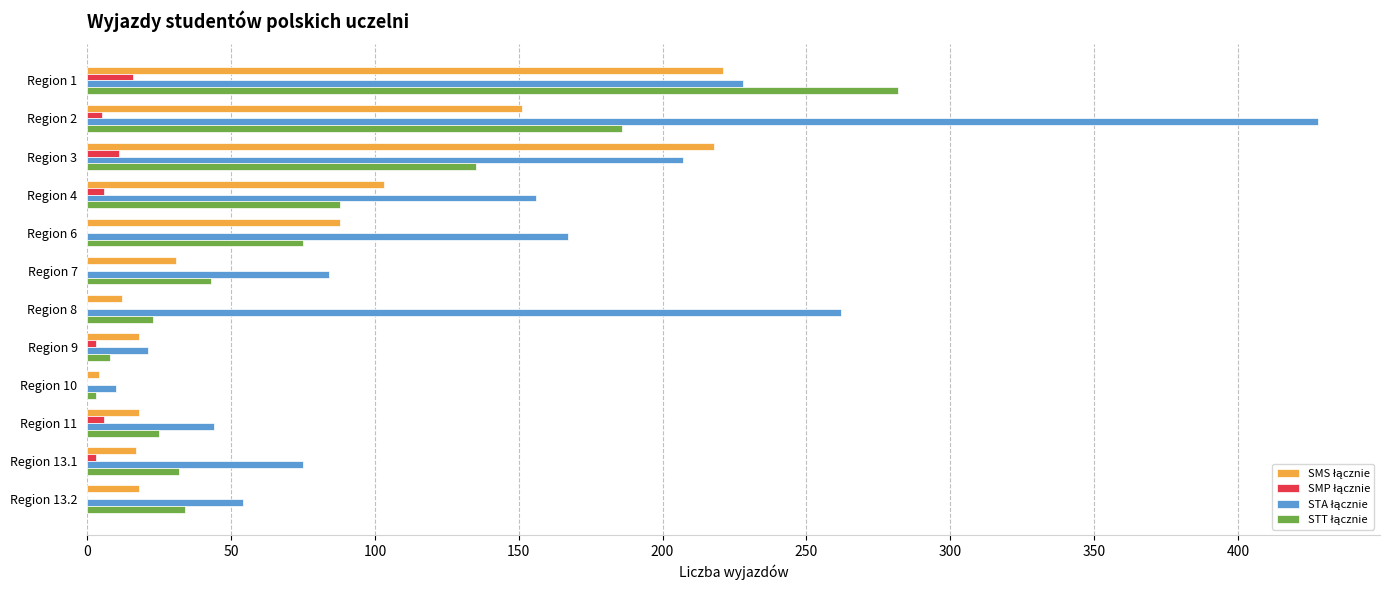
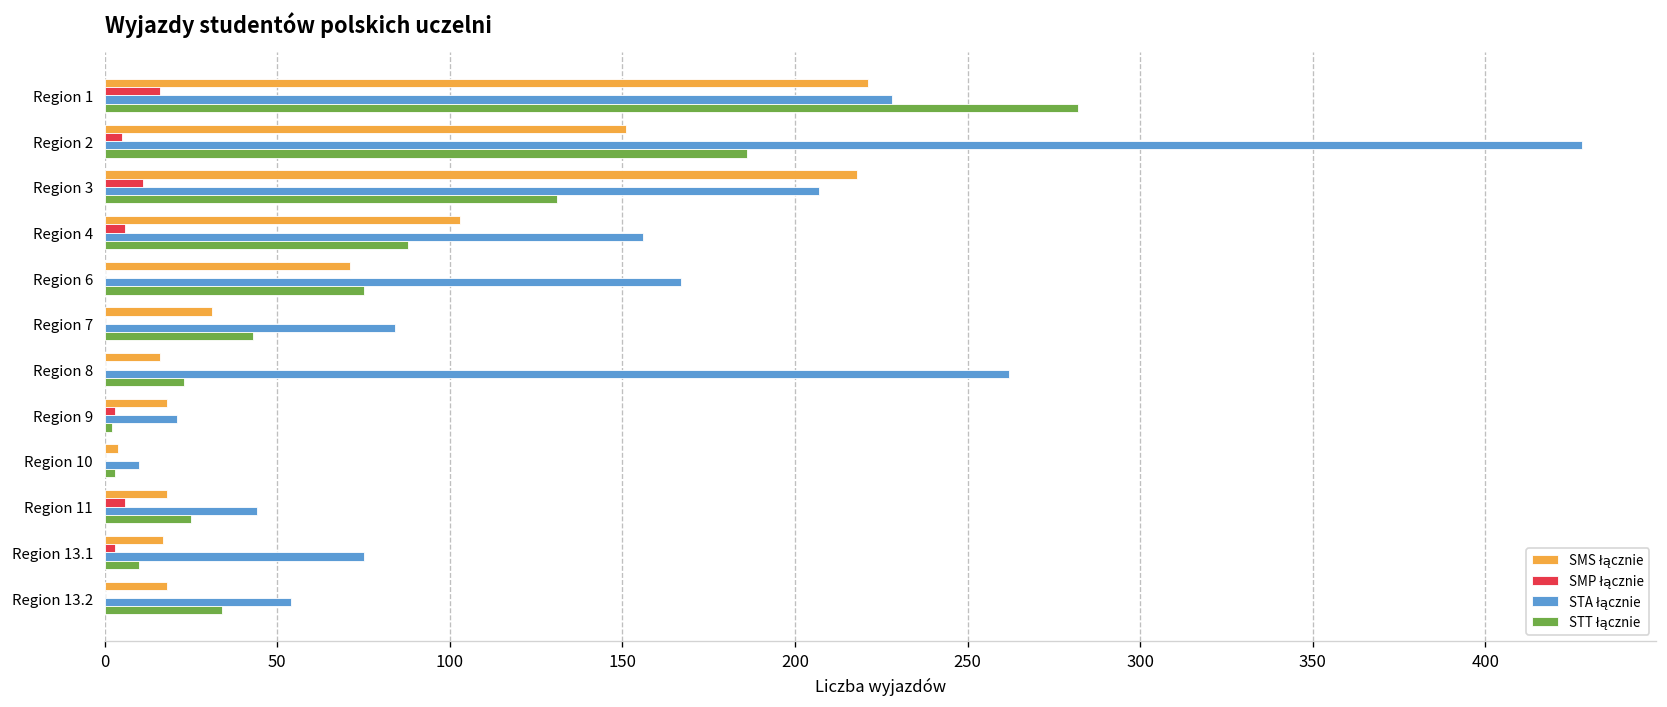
STT łącznie, Region 3: 135 -> 131
SMS łącznie, Region 6: 88 -> 71
SMS łącznie, Region 8: 12 -> 16
STT łącznie, Region 9: 8 -> 2
STT łącznie, Region 13.1: 32 -> 10
